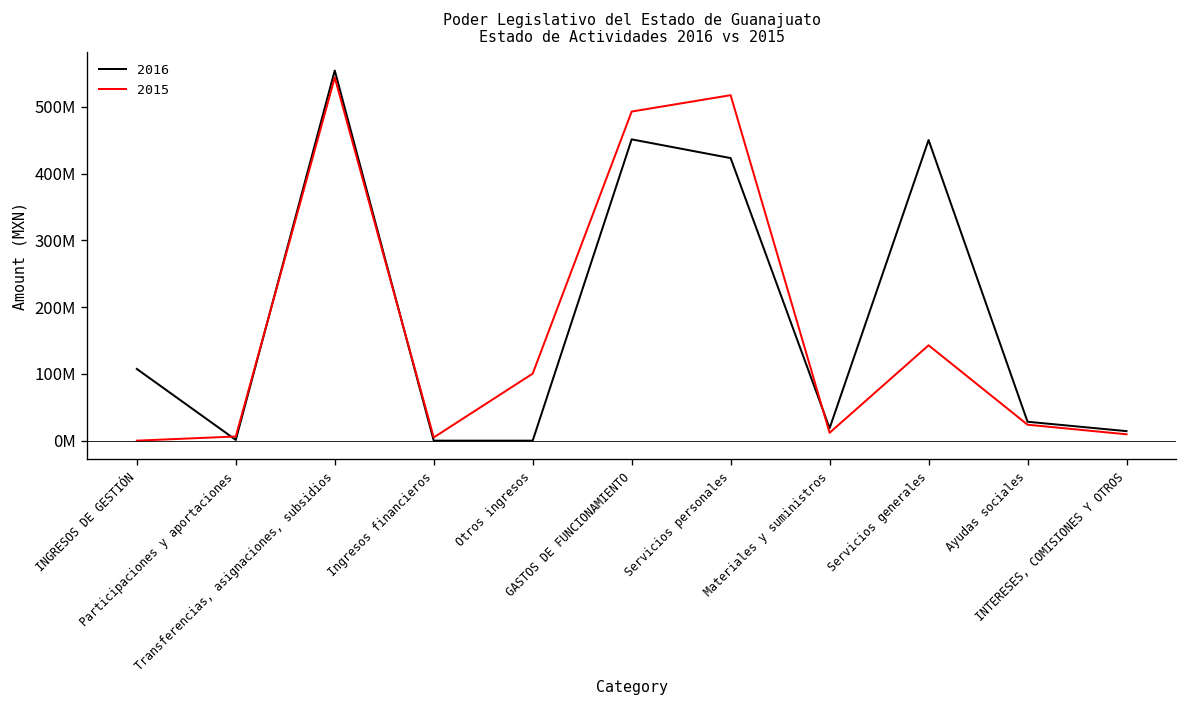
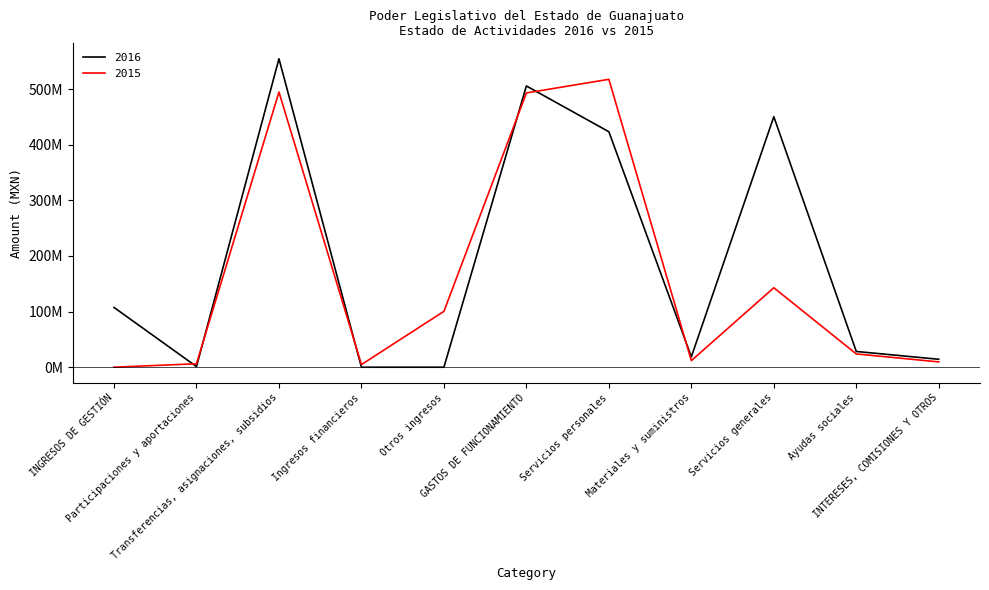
2015, Transferencias, asignaciones, subsidios: 540000000 -> 490000000
2016, GASTOS DE FUNCIONAMIENTO: 450000000 -> 510000000
